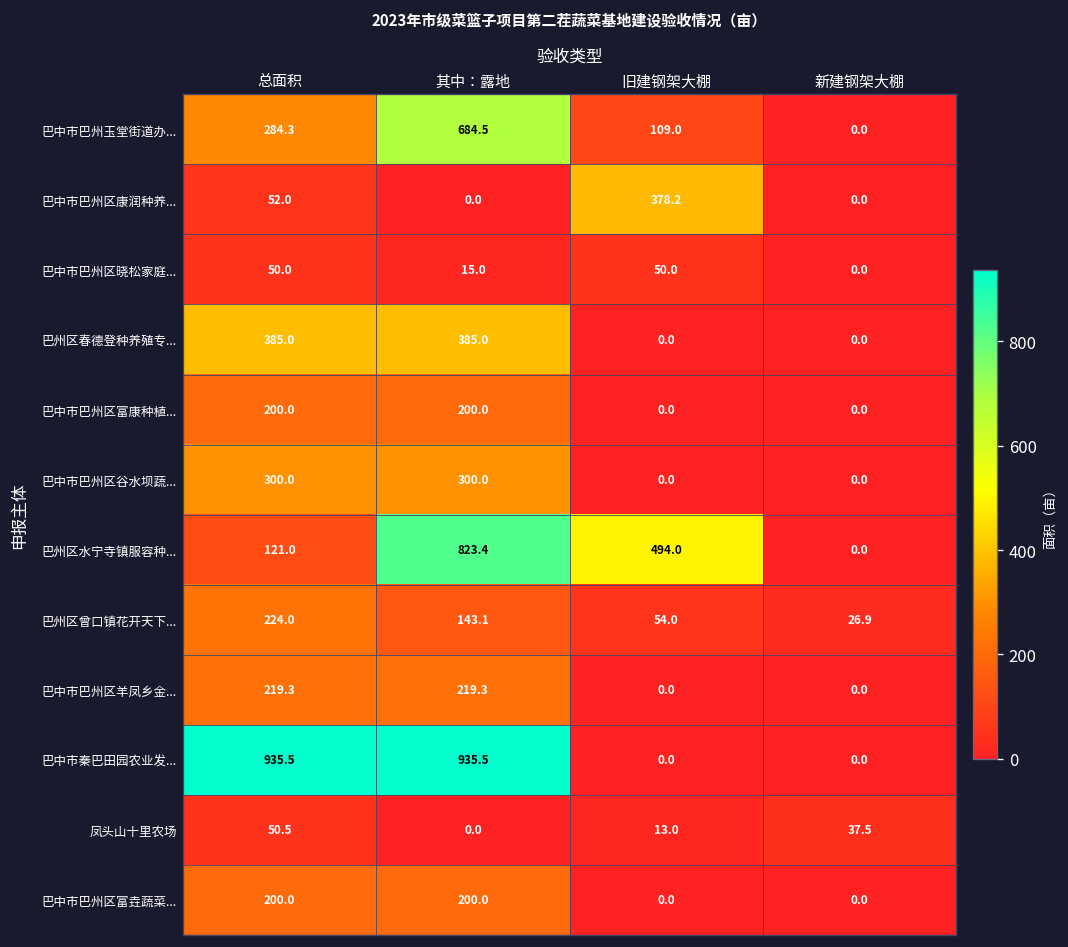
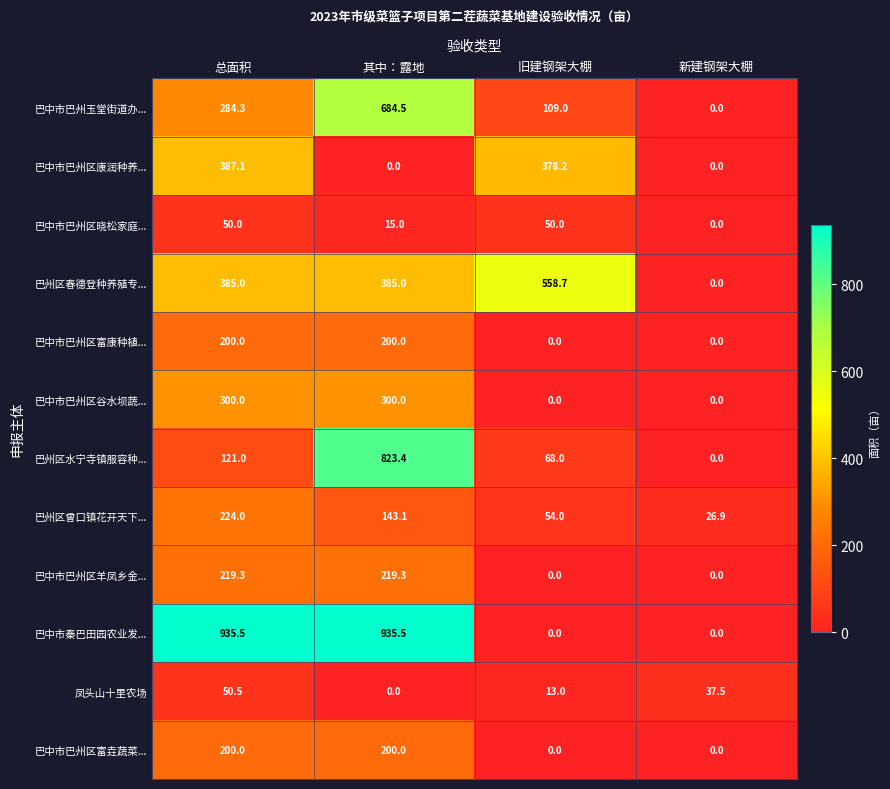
巴中市巴州区康润种养..., 总面积: 52.0 -> 387.1
巴州区春德登种养殖专..., 旧建钢架大棚: 0.0 -> 558.7
巴州区水宁寺镇服容种..., 旧建钢架大棚: 494.0 -> 68.0
